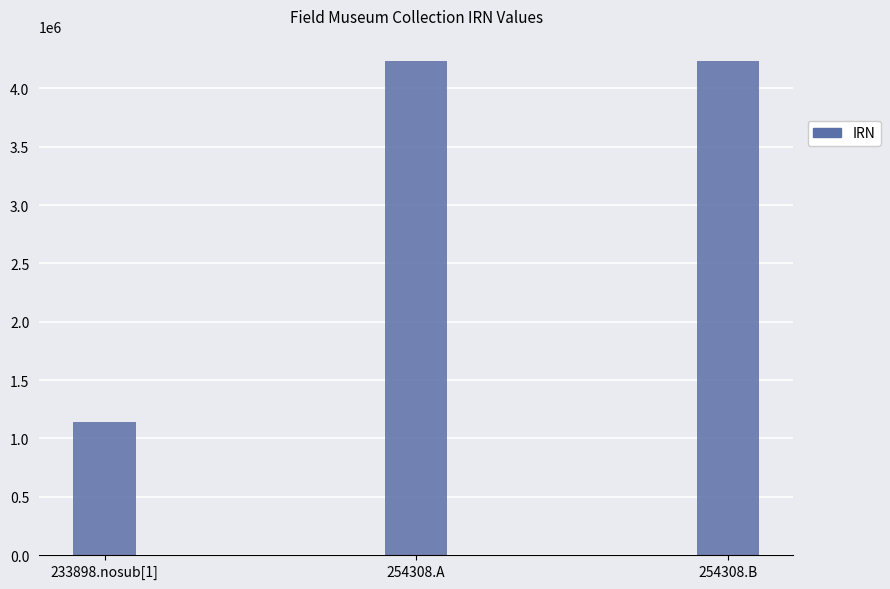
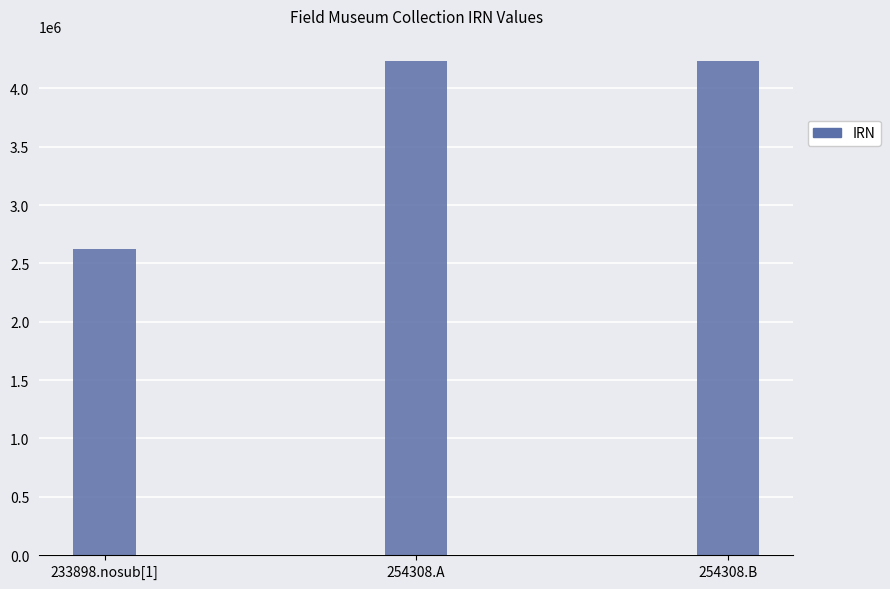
233898.nosub[1]: 1140000 -> 2620000
